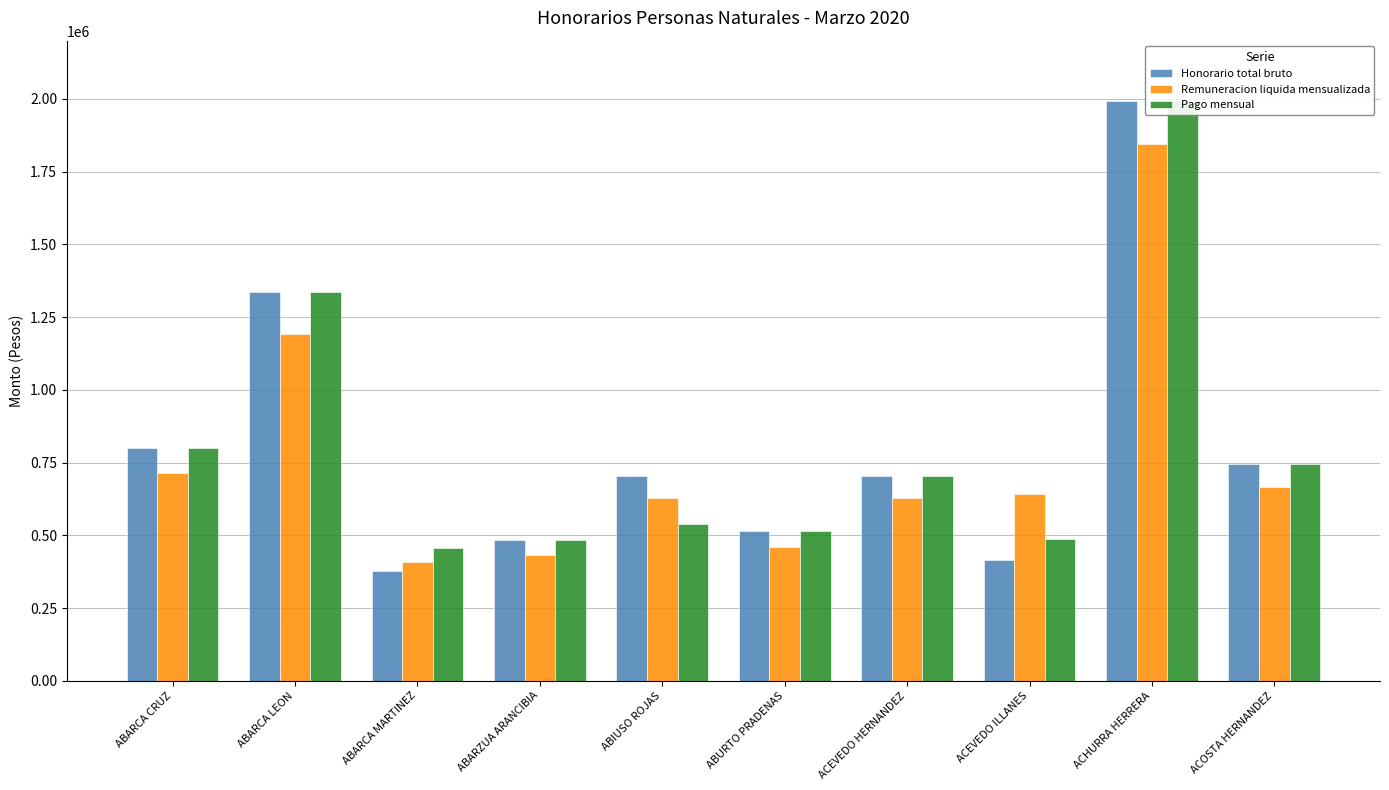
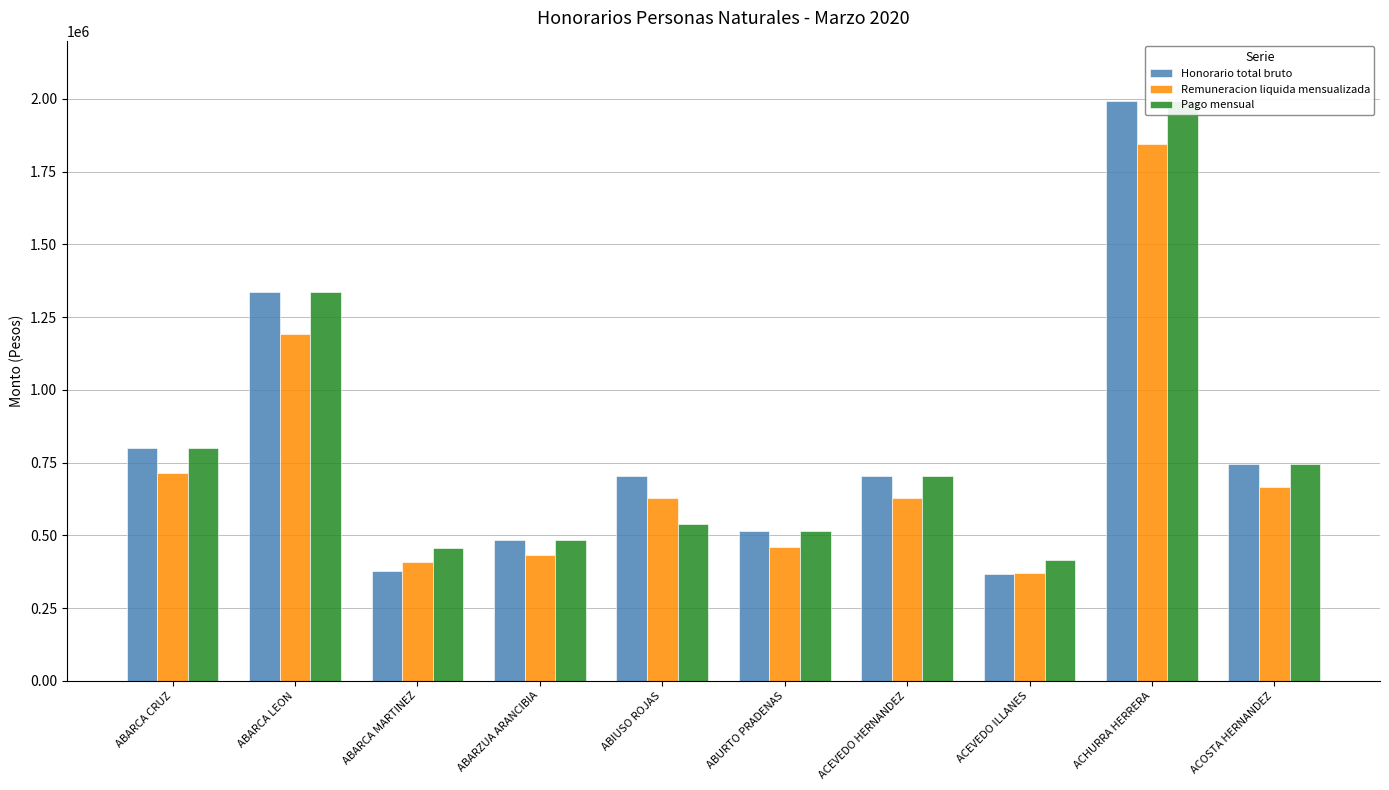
Honorario total bruto, ACEVEDO ILLANES: 410000 -> 370000
Remuneracion liquida mensualizada, ACEVEDO ILLANES: 640000 -> 370000
Pago mensual, ACEVEDO ILLANES: 490000 -> 410000
